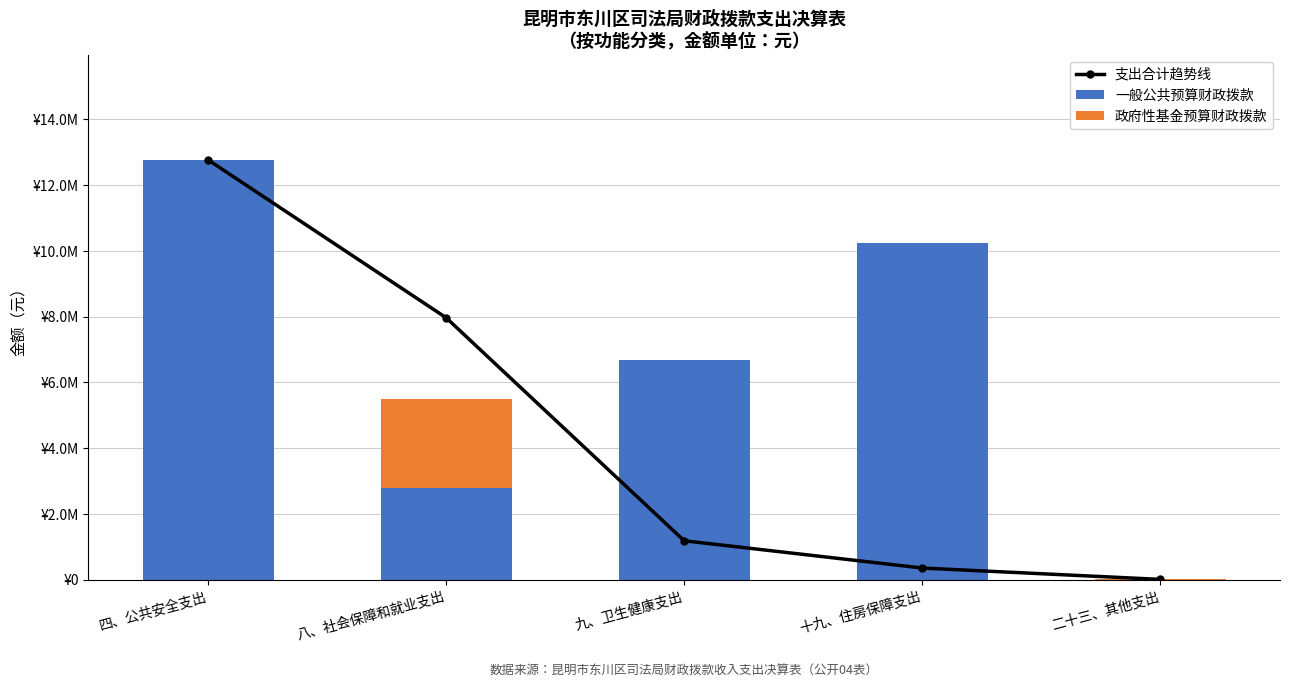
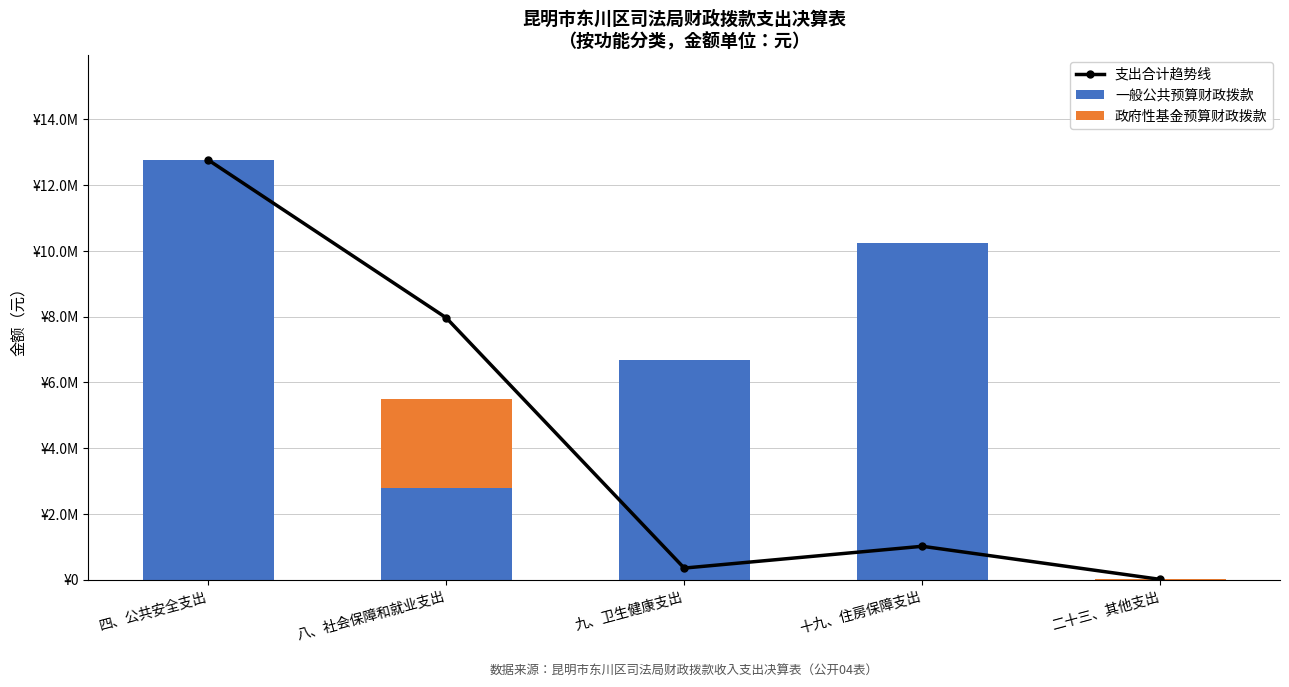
支出合计趋势线, 九、卫生健康支出: ¥1200000 -> ¥300000
支出合计趋势线, 十九、住房保障支出: ¥400000 -> ¥1000000
